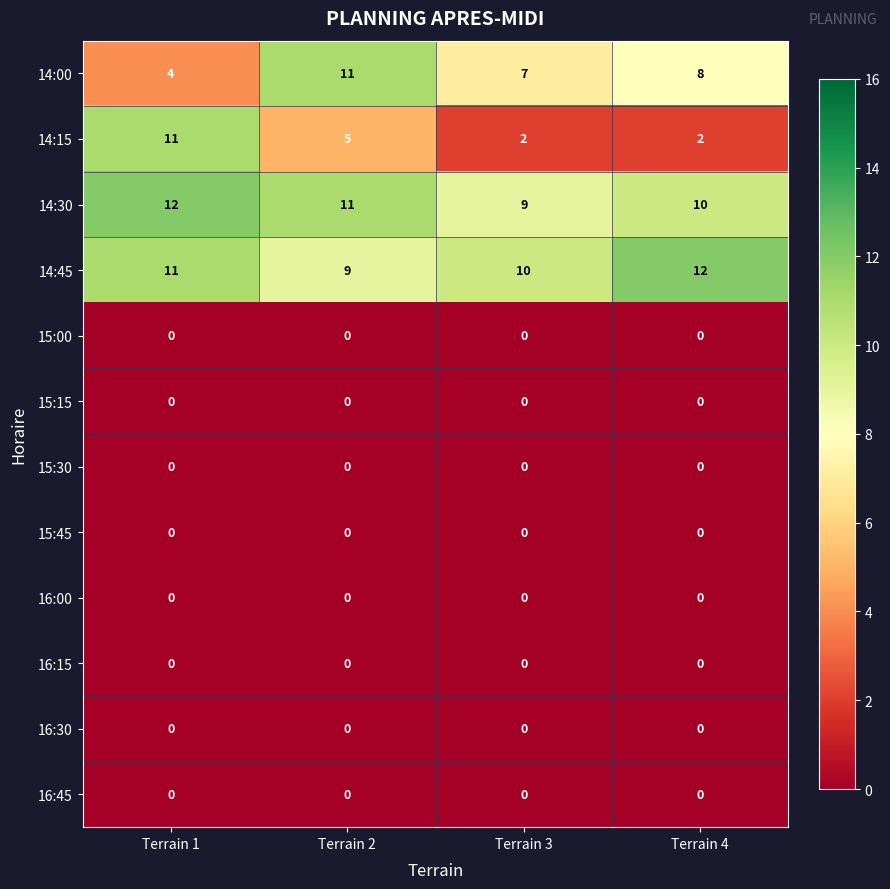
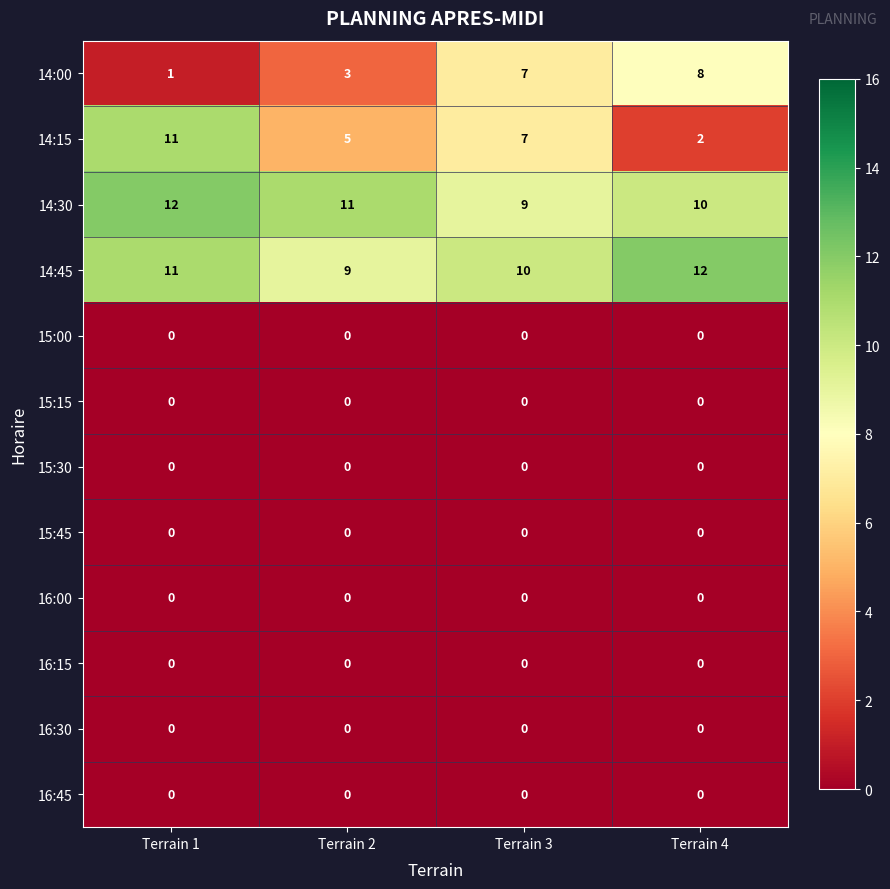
14:00, Terrain 1: 4 -> 1
14:00, Terrain 2: 11 -> 3
14:15, Terrain 3: 2 -> 7
